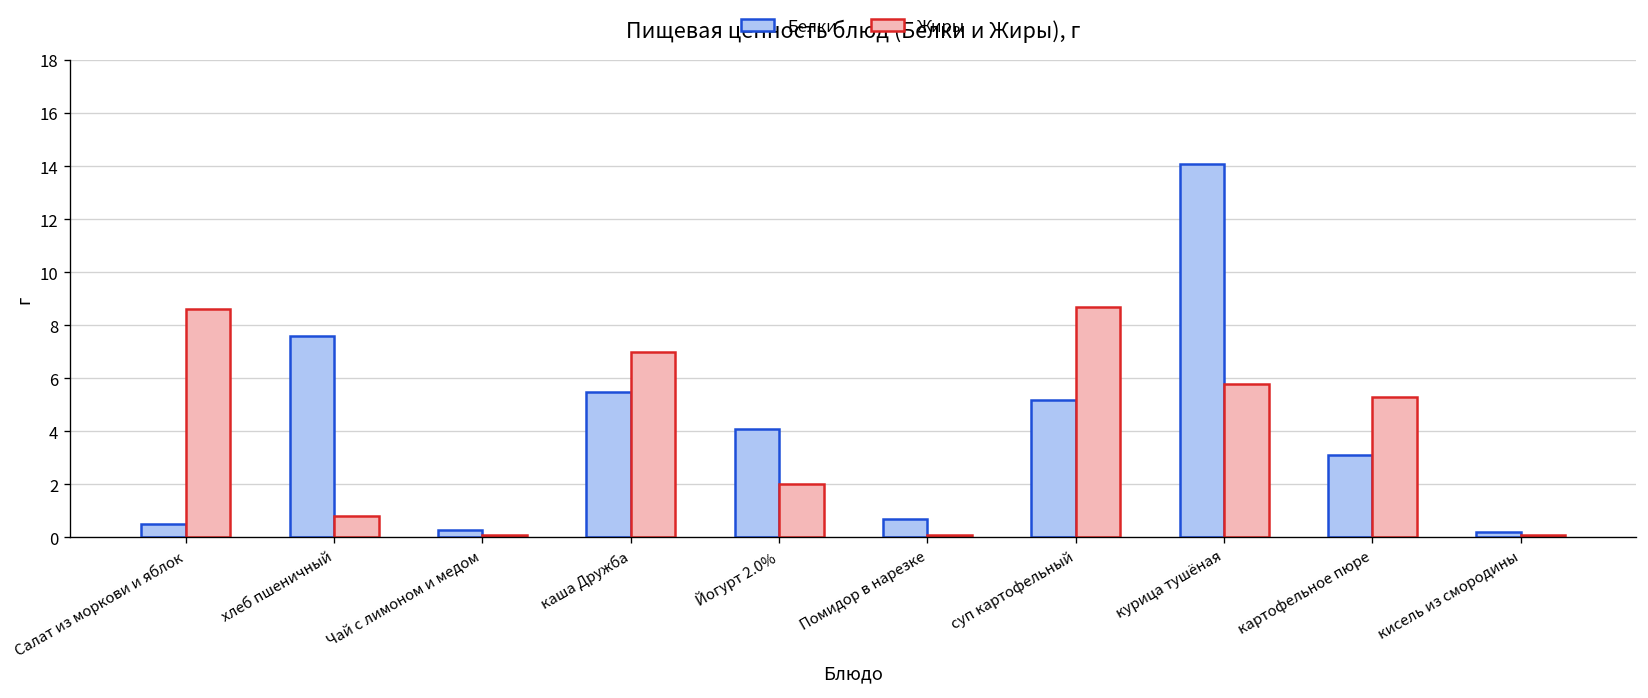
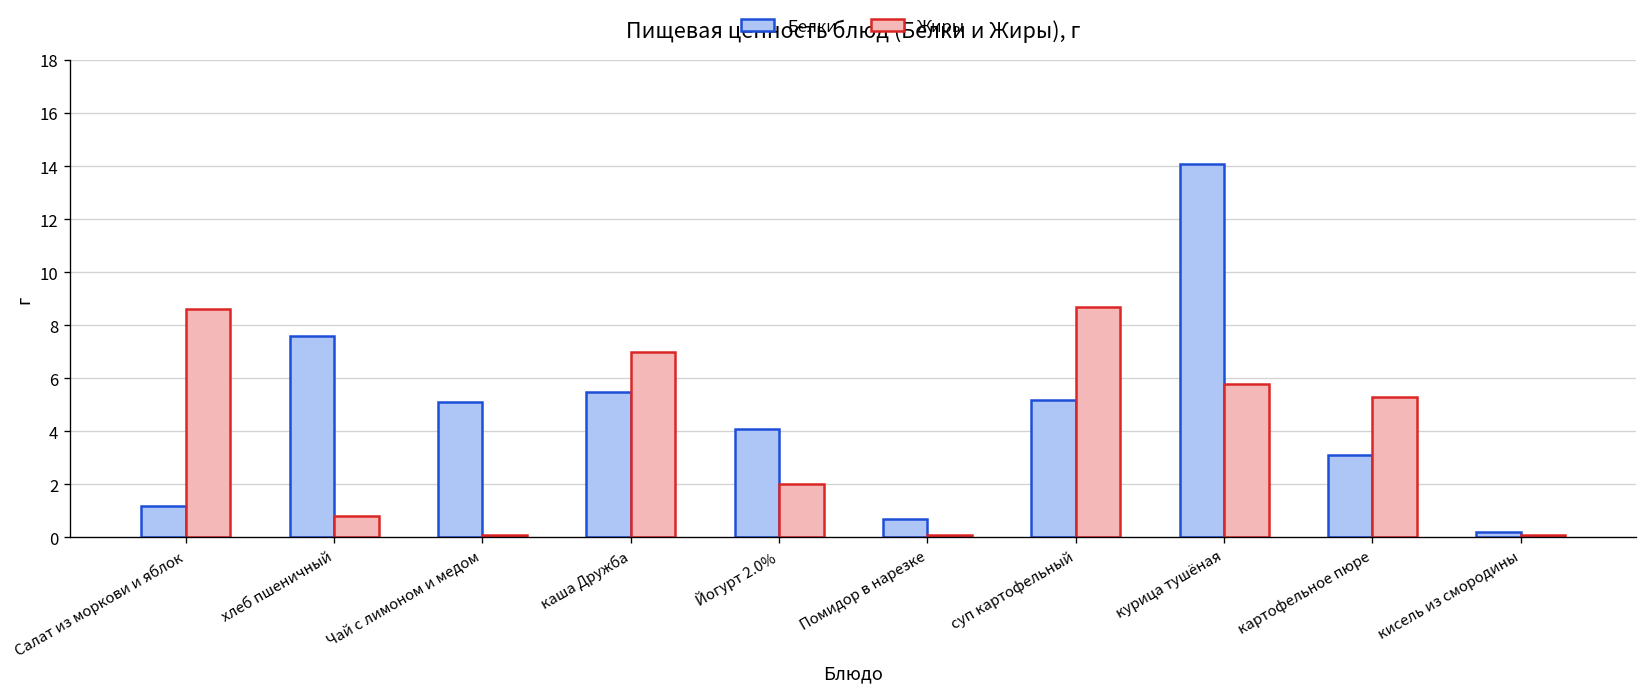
Белки, Салат из моркови и яблок: 0.5 -> 1.2
Белки, Чай с лимоном и медом: 0.3 -> 5.1
